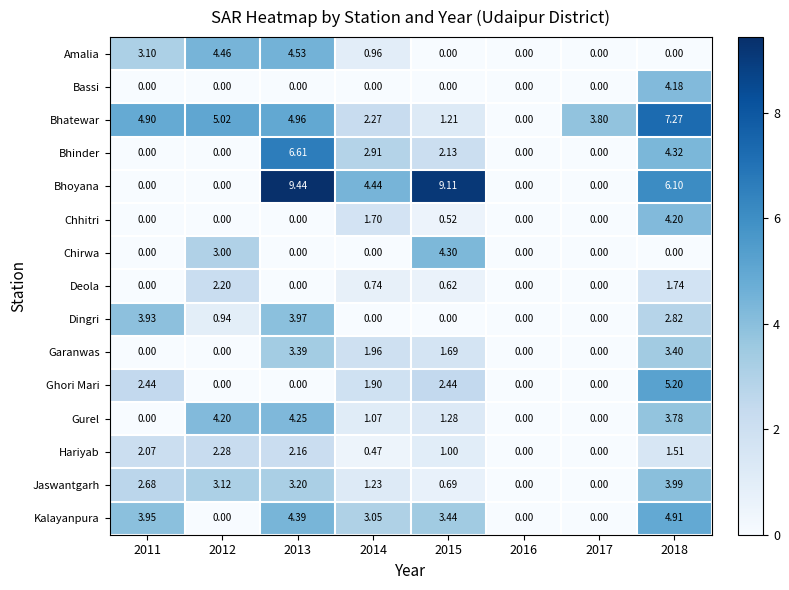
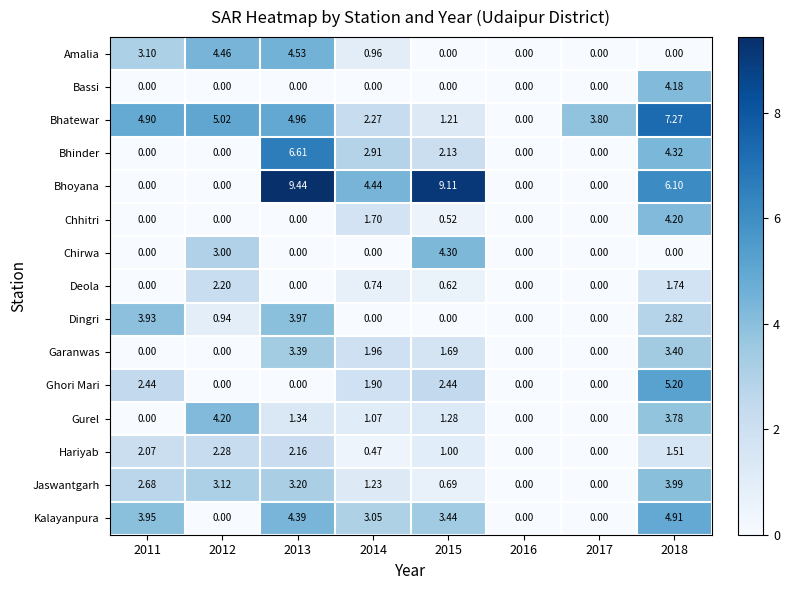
Gurel, 2013: 4.25 -> 1.34
